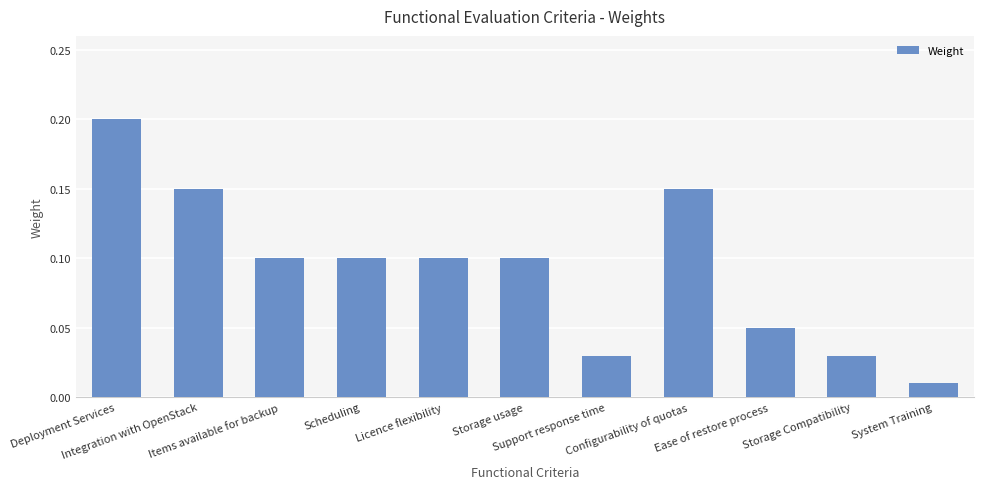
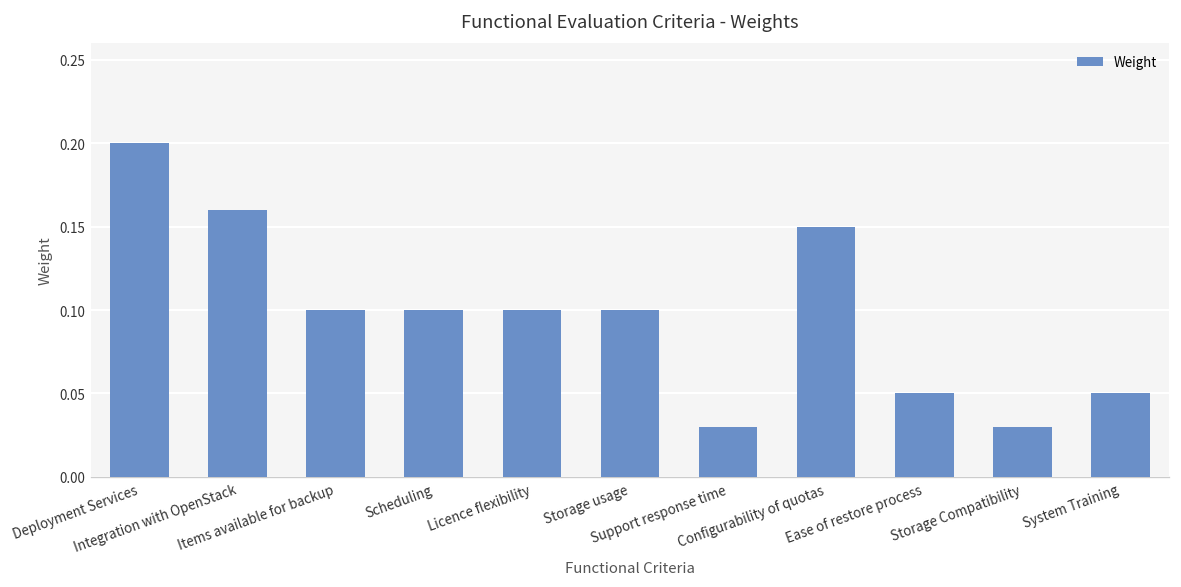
Integration with OpenStack: 0.15 -> 0.16
System Training: 0.01 -> 0.05
